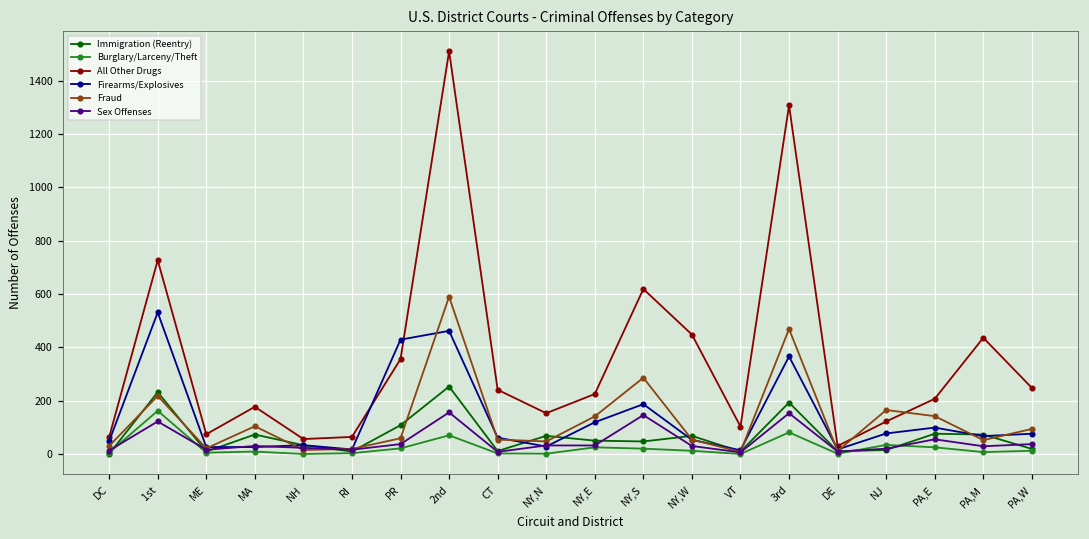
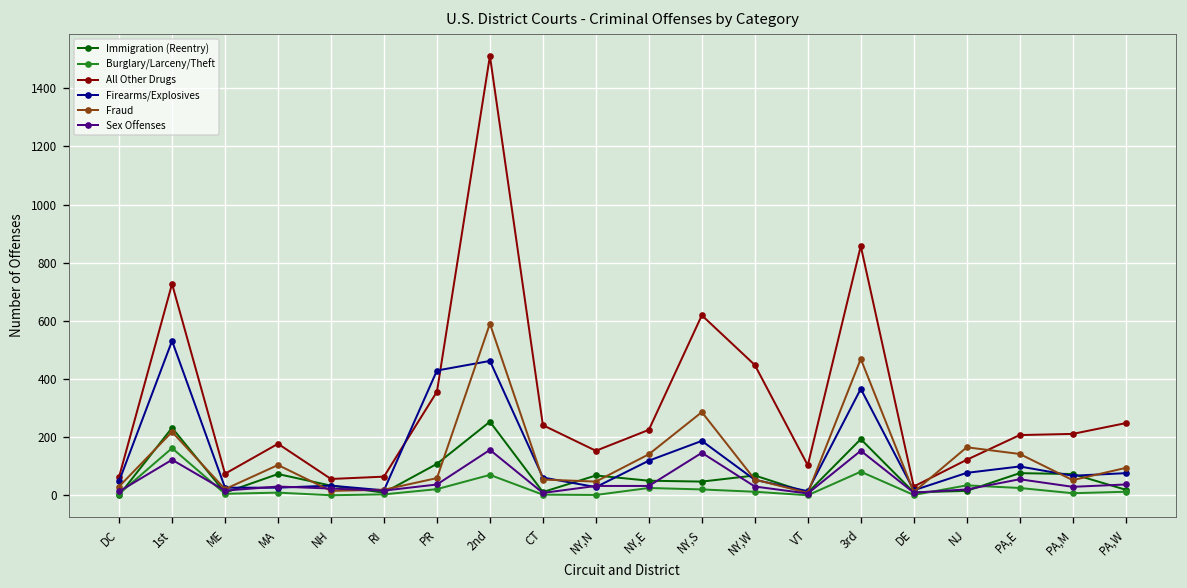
All Other Drugs, 3rd: 1310 -> 860
All Other Drugs, PA,M: 440 -> 210
